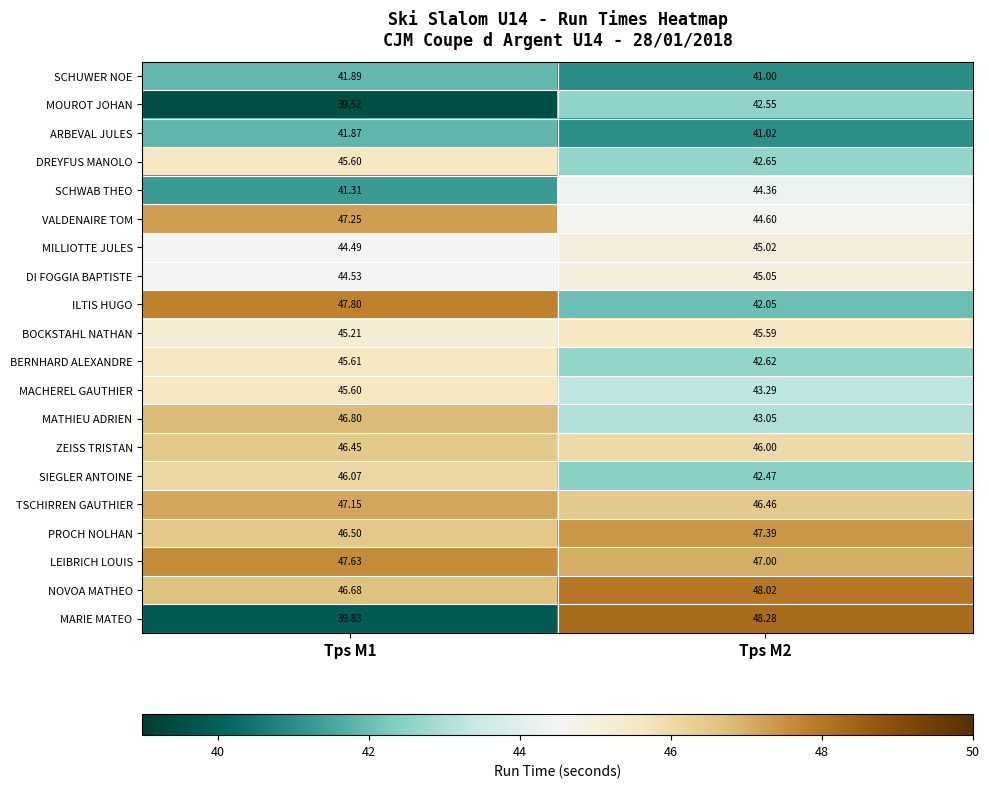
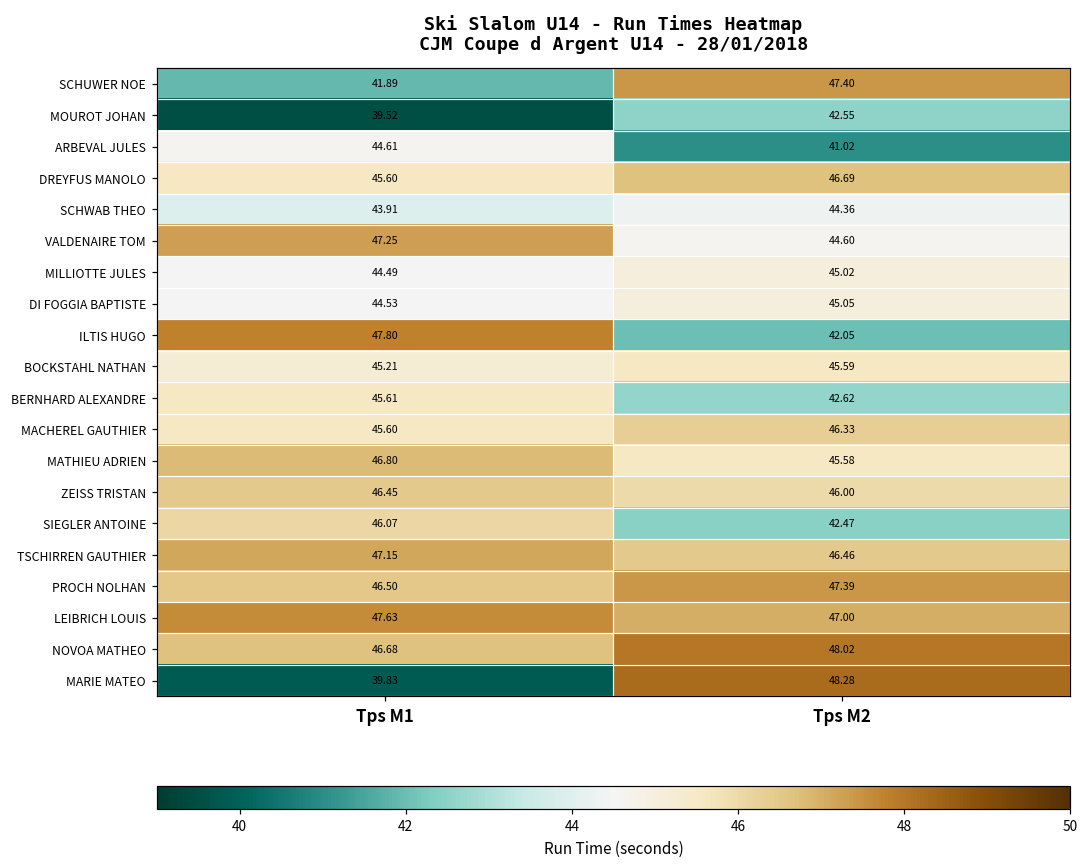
SCHUWER NOE, Tps M2: 41.00 -> 47.40
ARBEVAL JULES, Tps M1: 41.87 -> 44.61
DREYFUS MANOLO, Tps M2: 42.65 -> 46.69
SCHWAB THEO, Tps M1: 41.31 -> 43.91
MACHEREL GAUTHIER, Tps M2: 43.29 -> 46.33
MATHIEU ADRIEN, Tps M2: 43.05 -> 45.58
